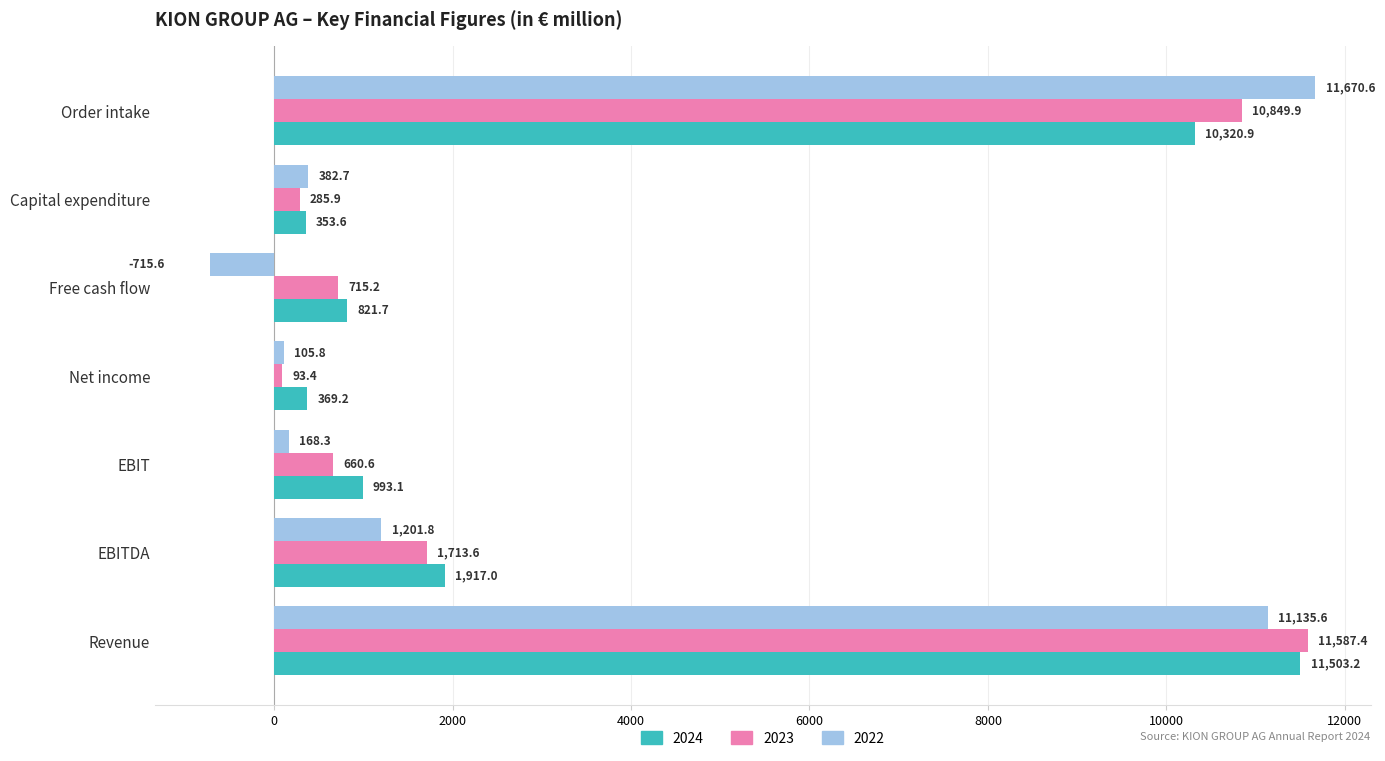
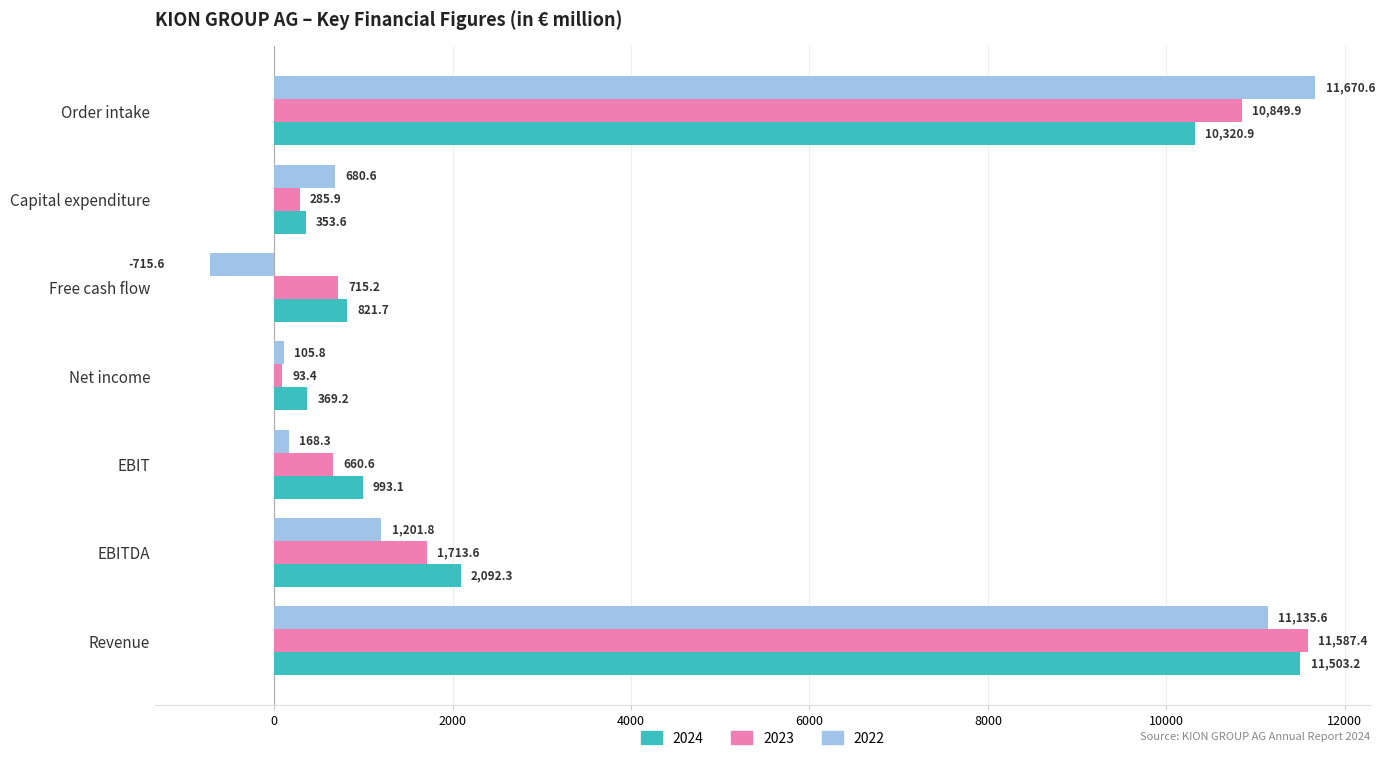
2022, Capital expenditure: 382.7 -> 680.6
2024, EBITDA: 1,917.0 -> 2,092.3
